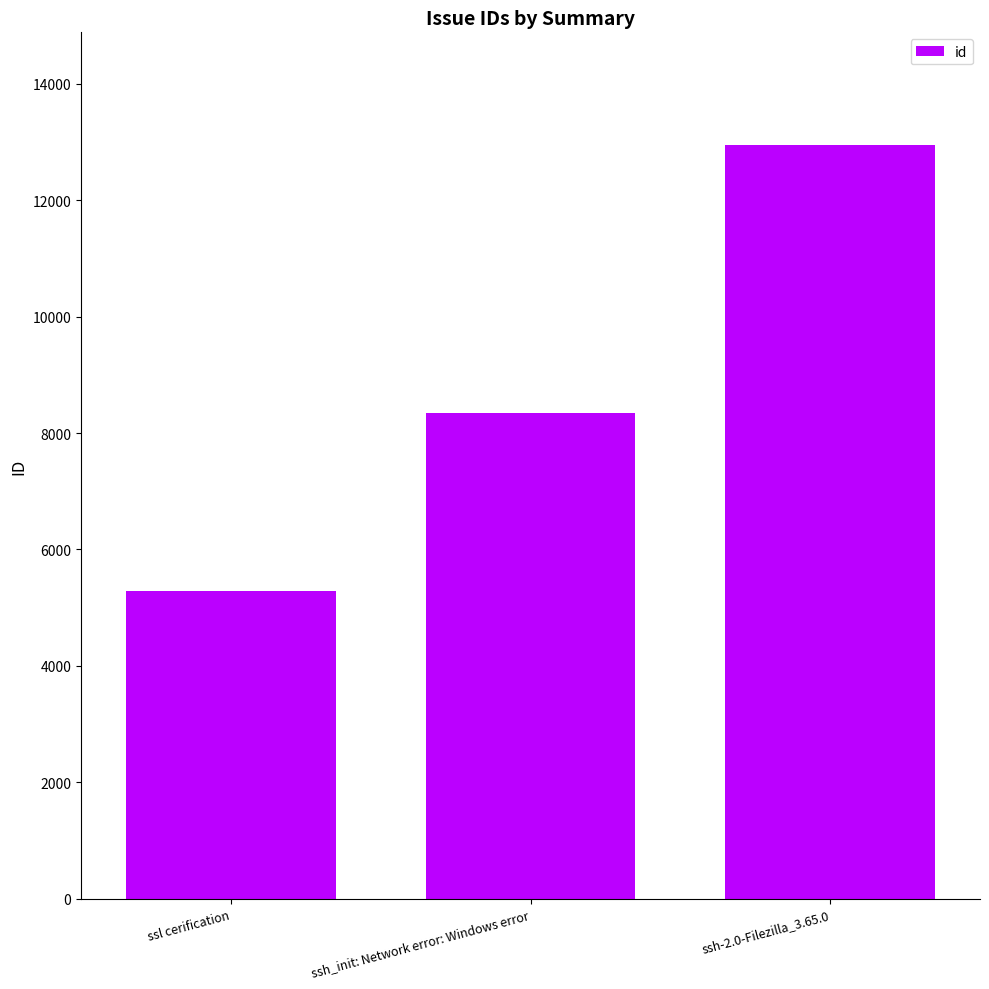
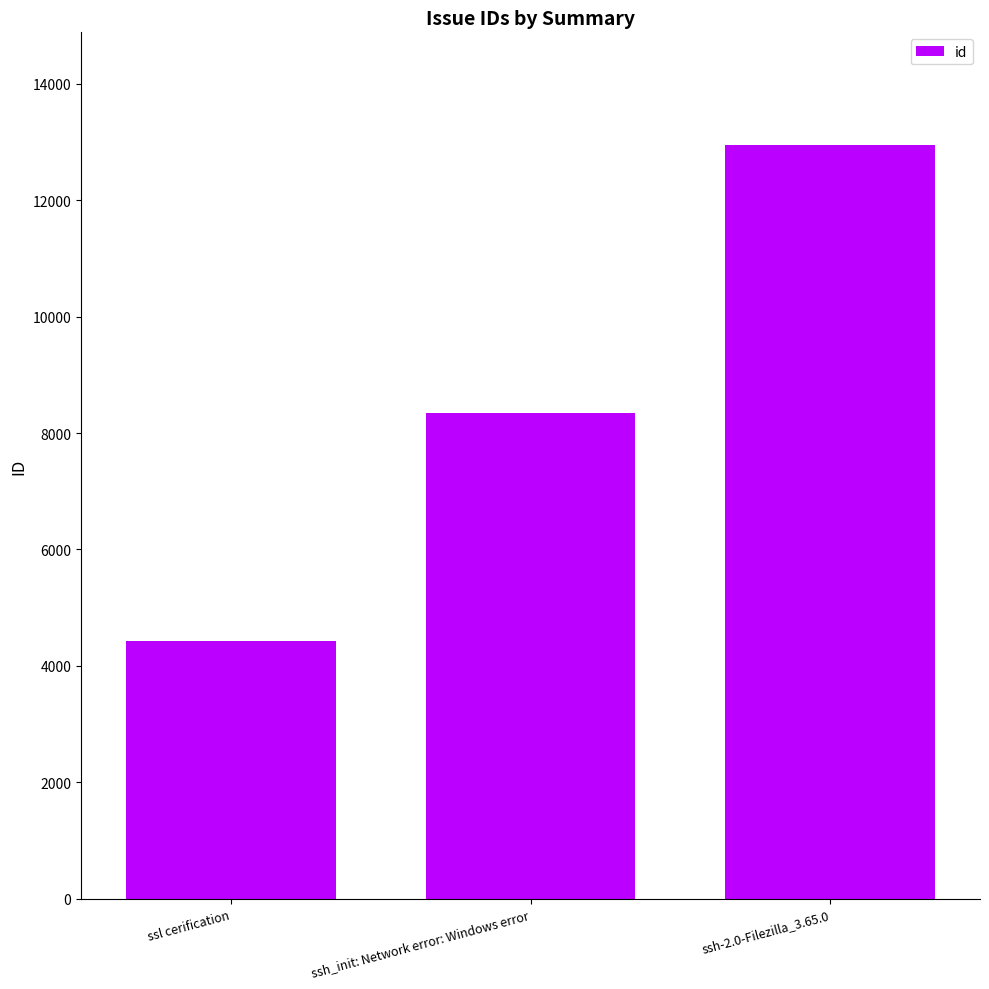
ssl cerification: 5300 -> 4400
